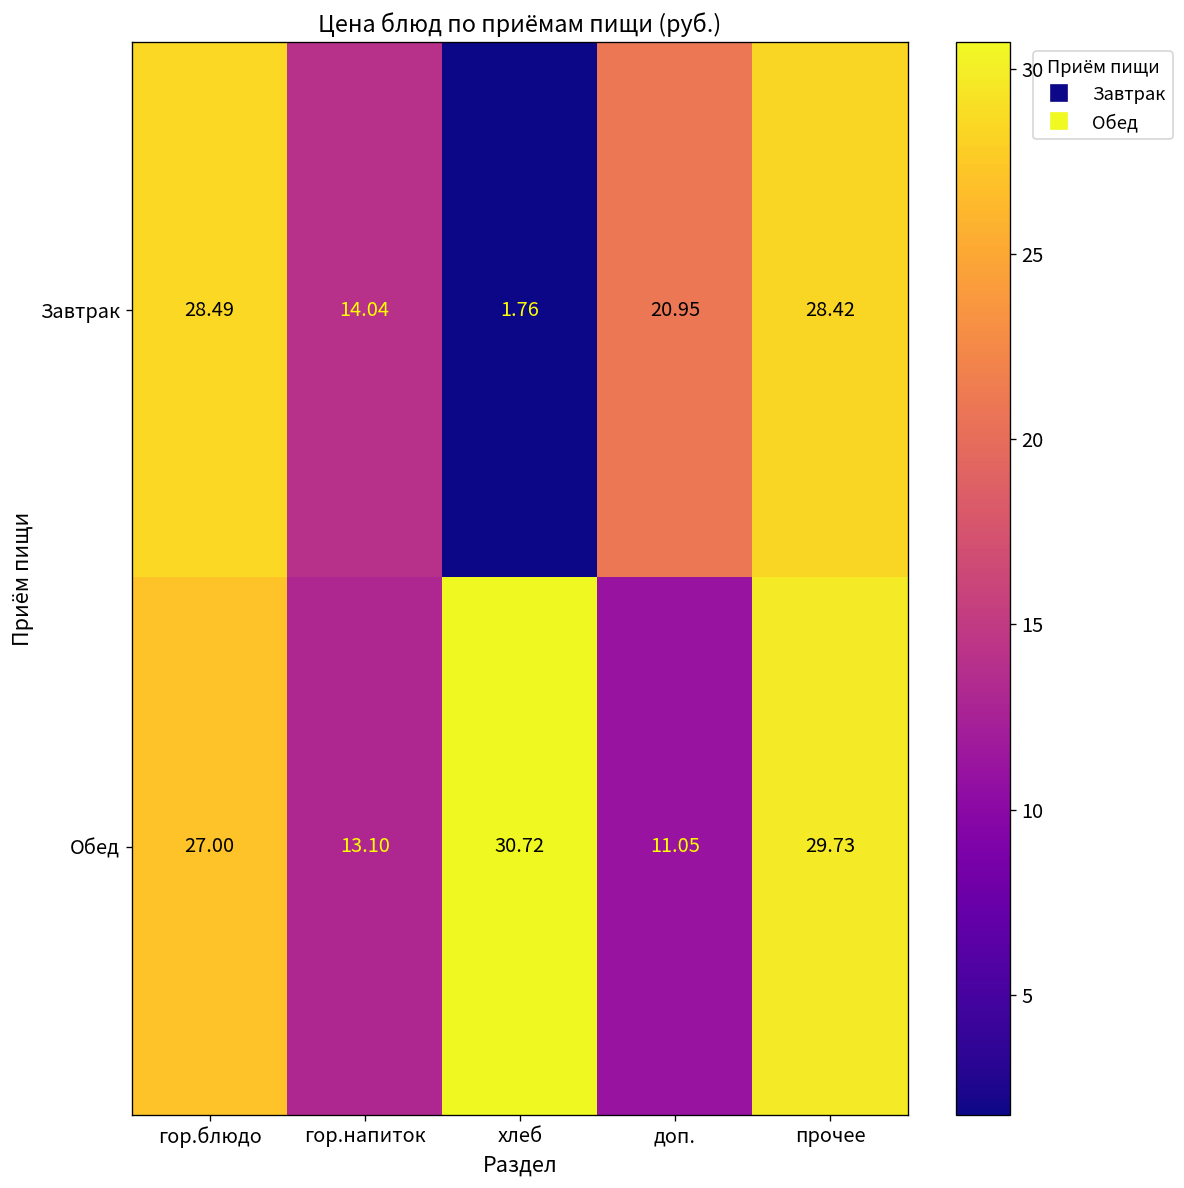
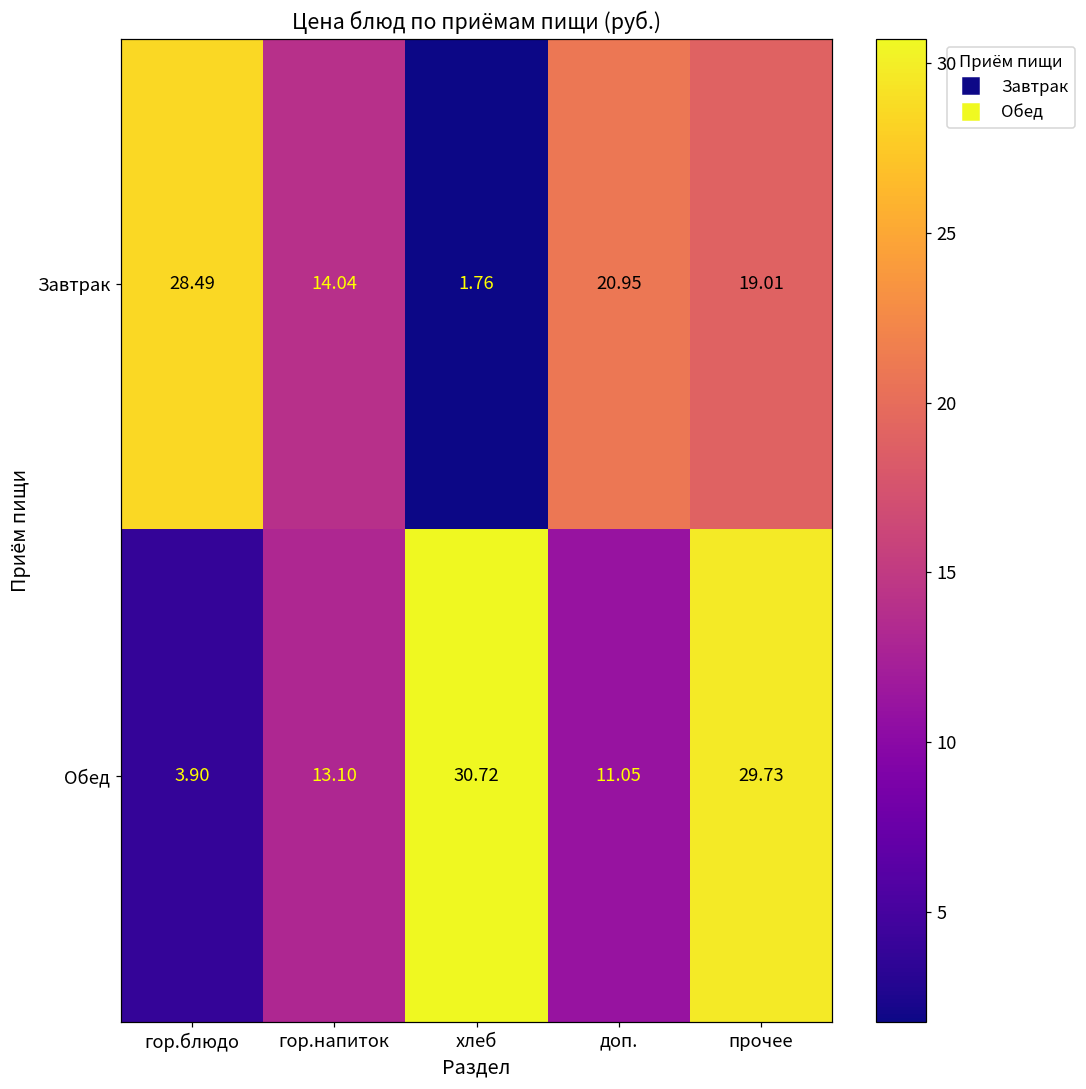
Завтрак, прочее: 28.42 -> 19.01
Обед, гор.блюдо: 27.00 -> 3.90
